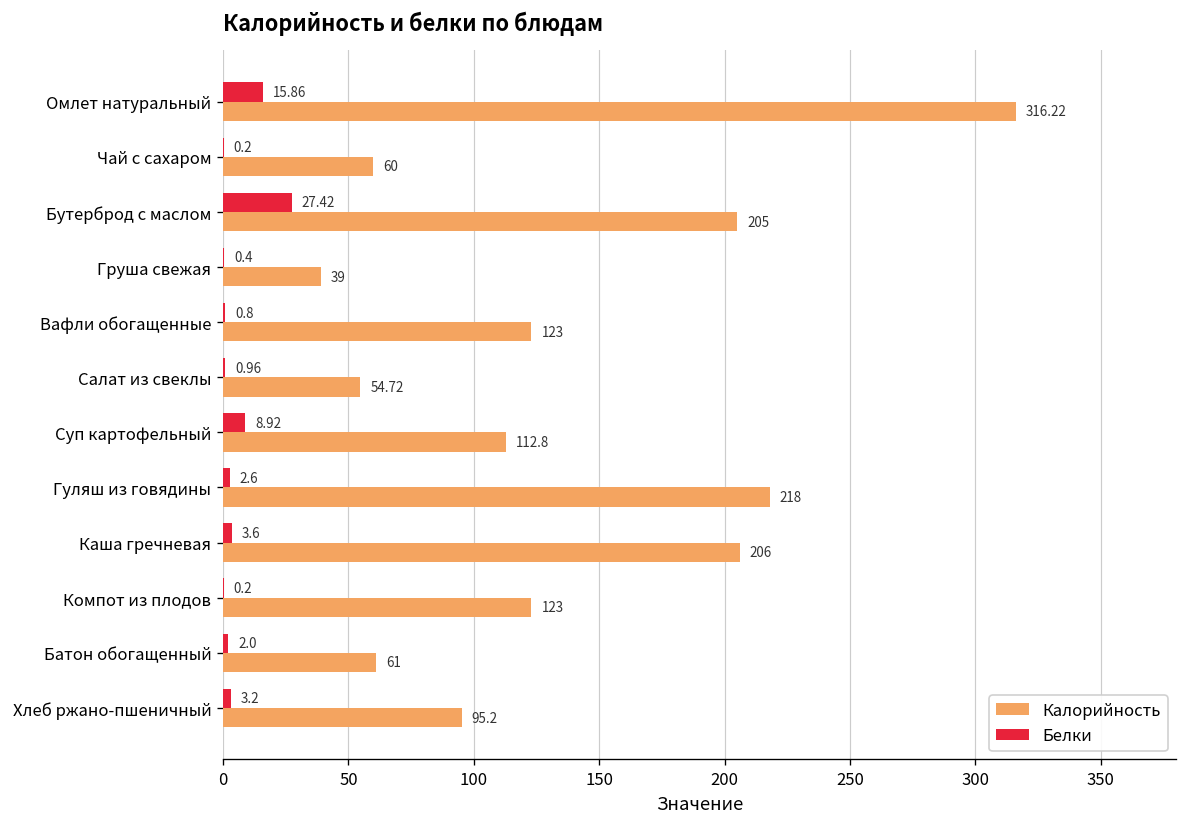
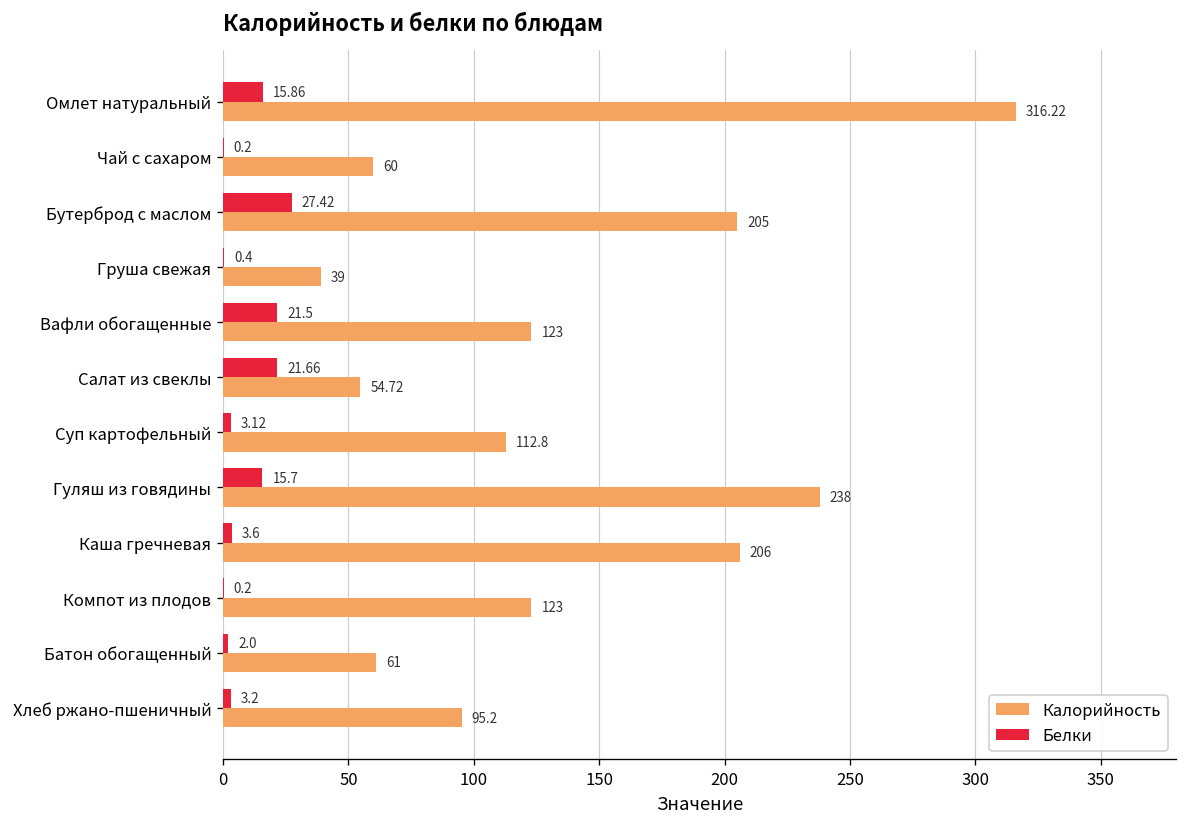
Белки, Вафли обогащенные: 0.8 -> 21.5
Белки, Салат из свеклы: 0.96 -> 21.66
Белки, Суп картофельный: 8.92 -> 3.12
Белки, Гуляш из говядины: 2.6 -> 15.7
Калорийность, Гуляш из говядины: 218 -> 238
